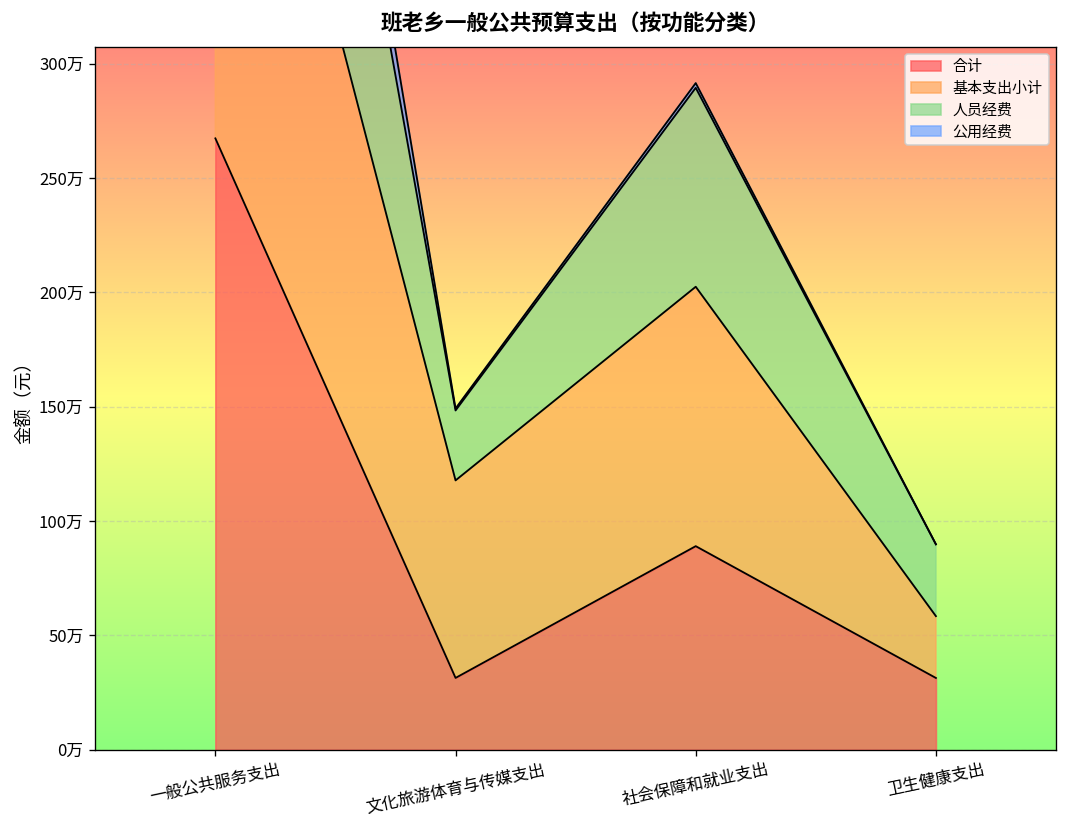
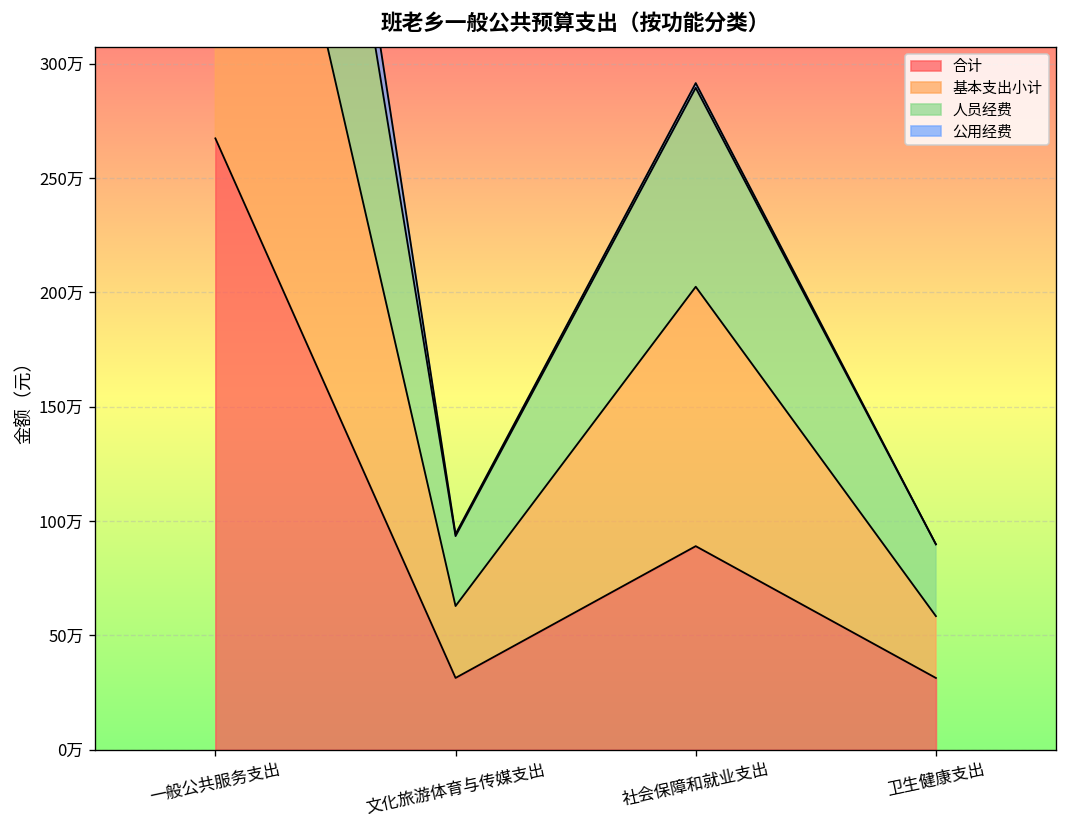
基本支出小计, 文化旅游体育与传媒支出: 86万 -> 31万
